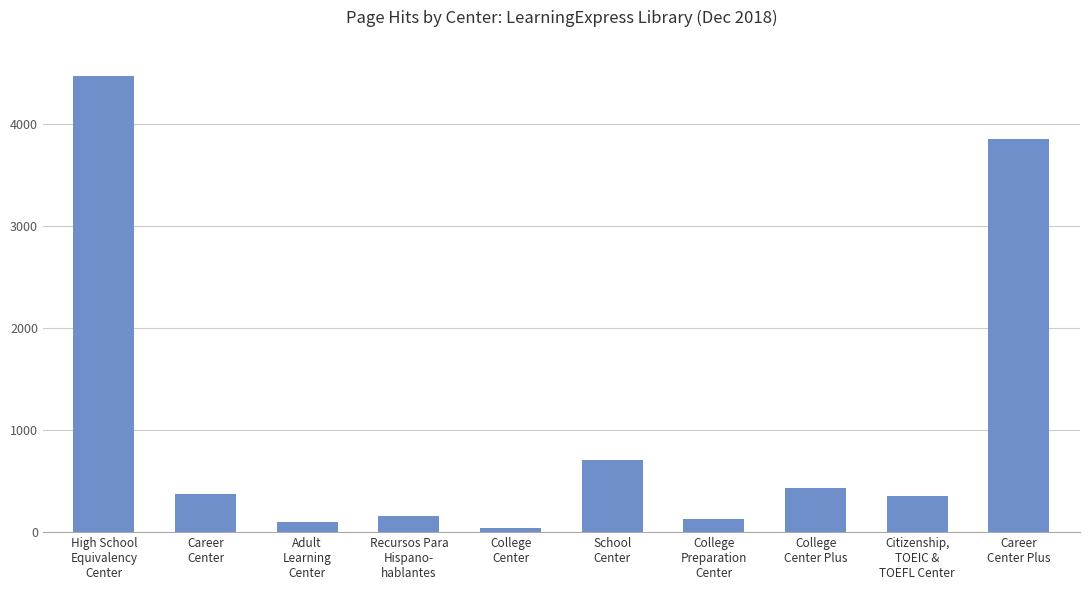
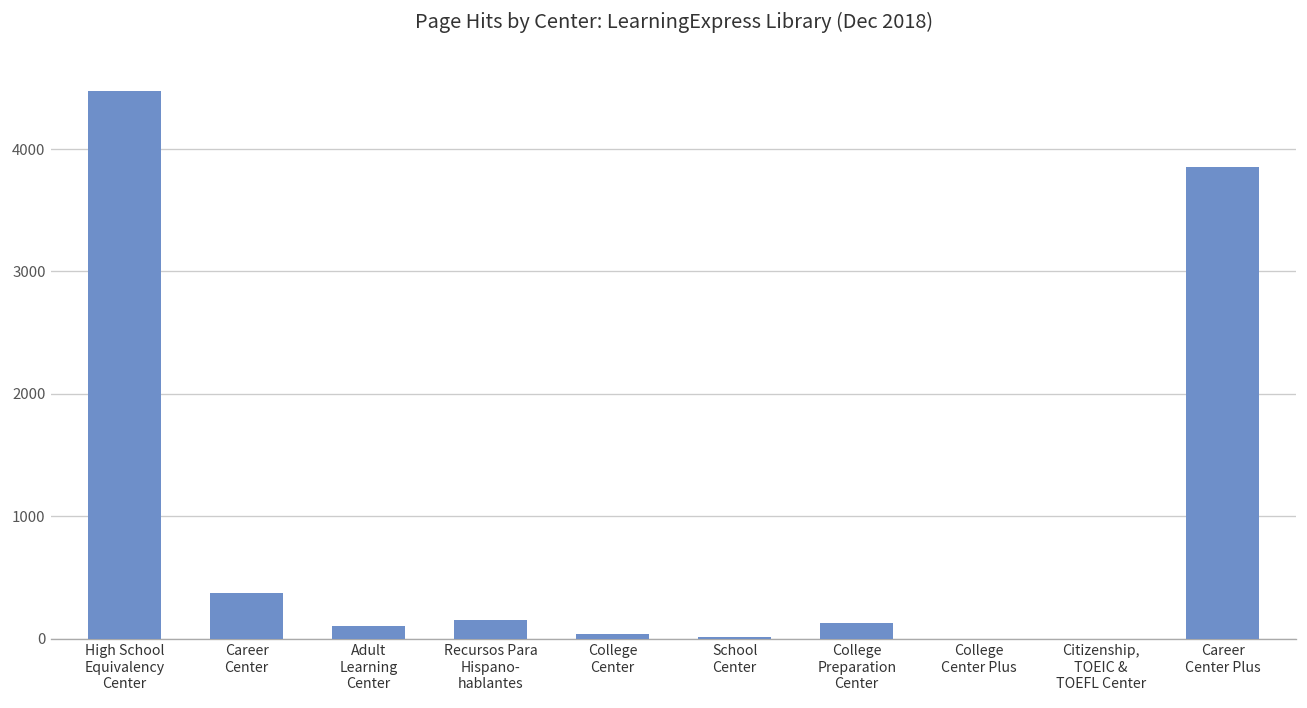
School Center: 710 -> 10
College Center Plus: 430 -> 0
Citizenship, TOEIC & TOEFL Center: 350 -> 0
